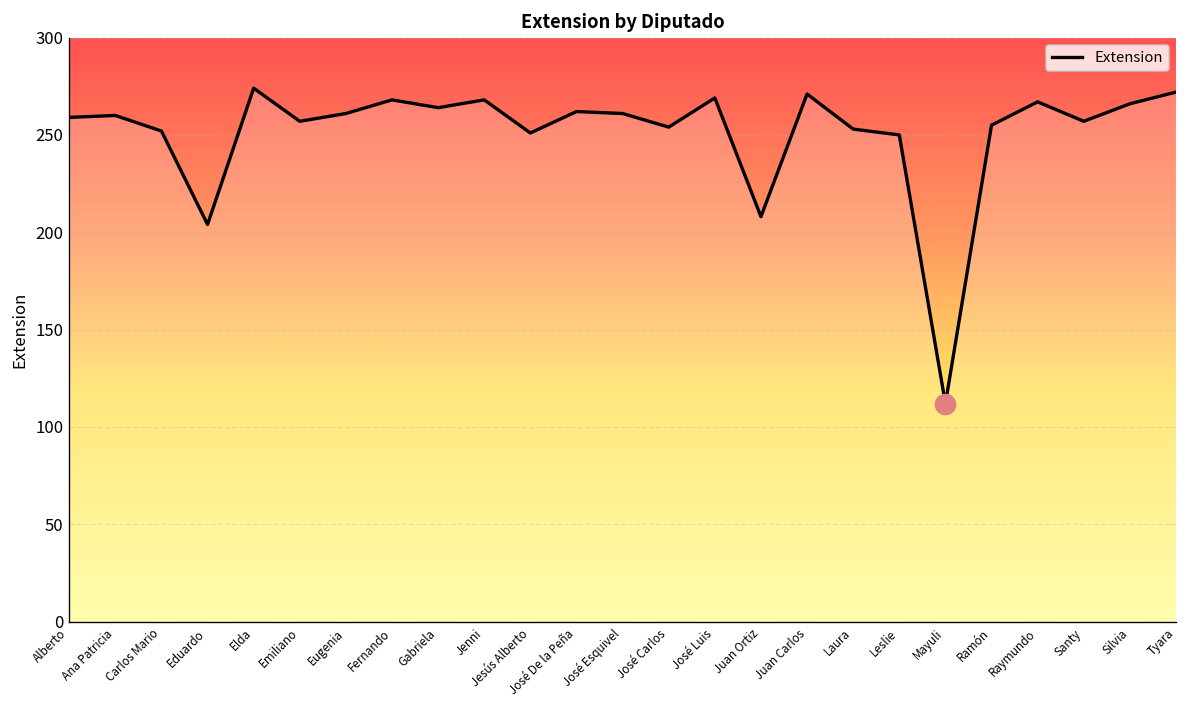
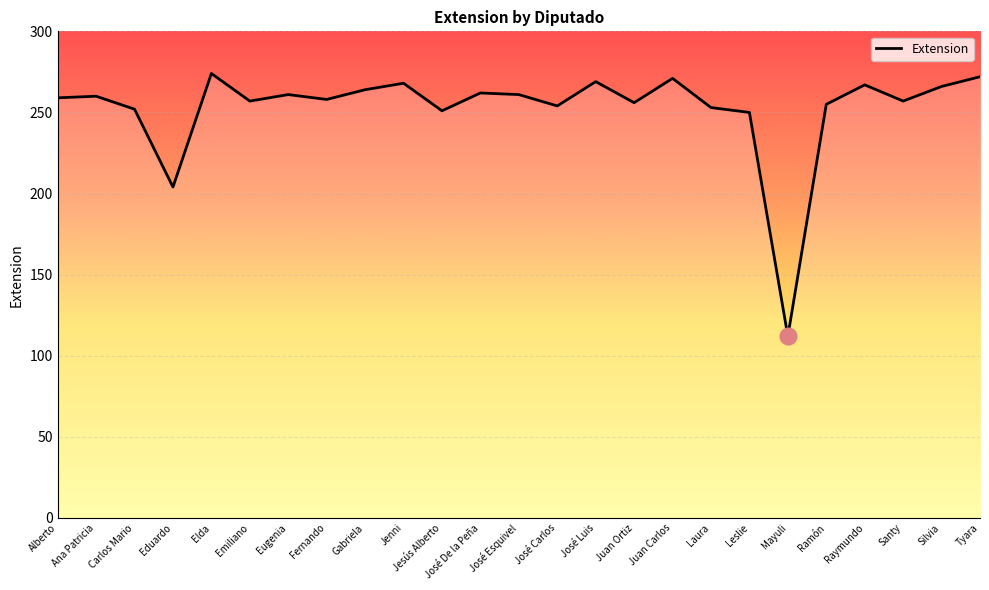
Extension, Fernando: 268 -> 258
Extension, Juan Ortiz: 208 -> 256
